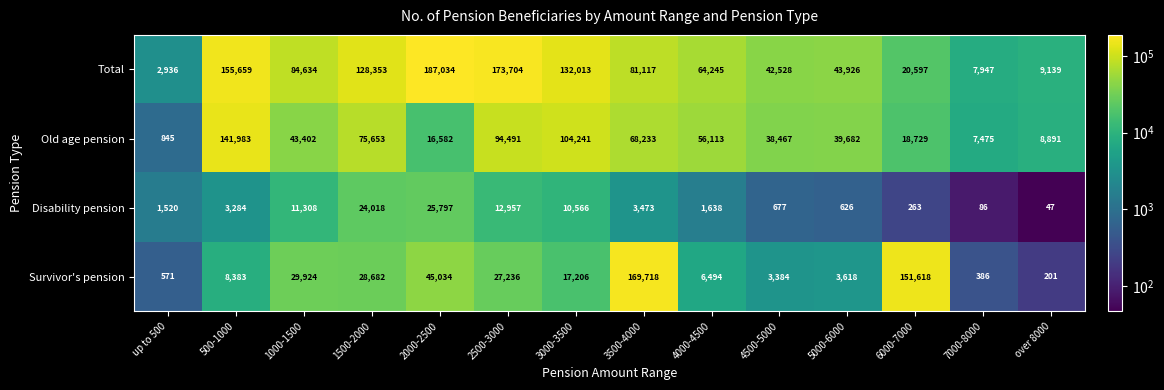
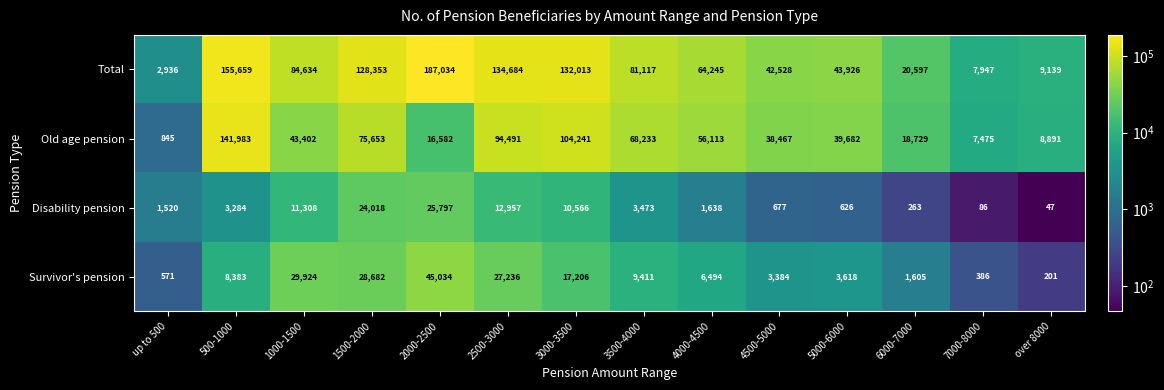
Total, 2500-3000: 173,704 -> 134,684
Survivor's pension, 3500-4000: 169,718 -> 9,411
Survivor's pension, 6000-7000: 151,618 -> 1,605
